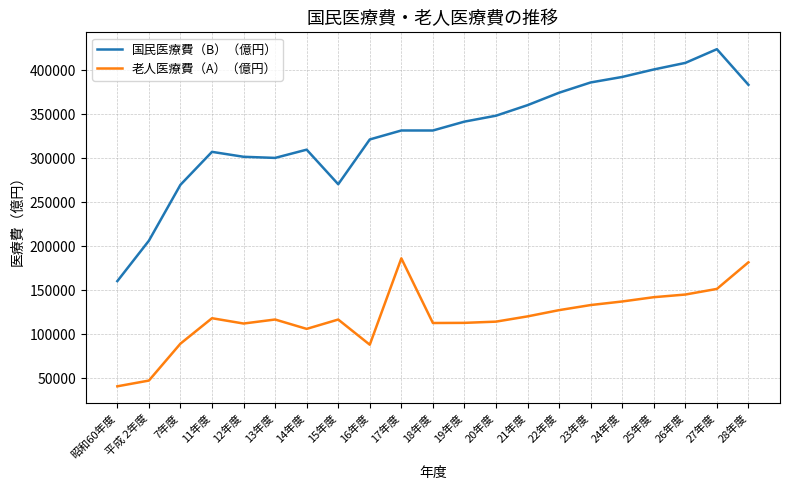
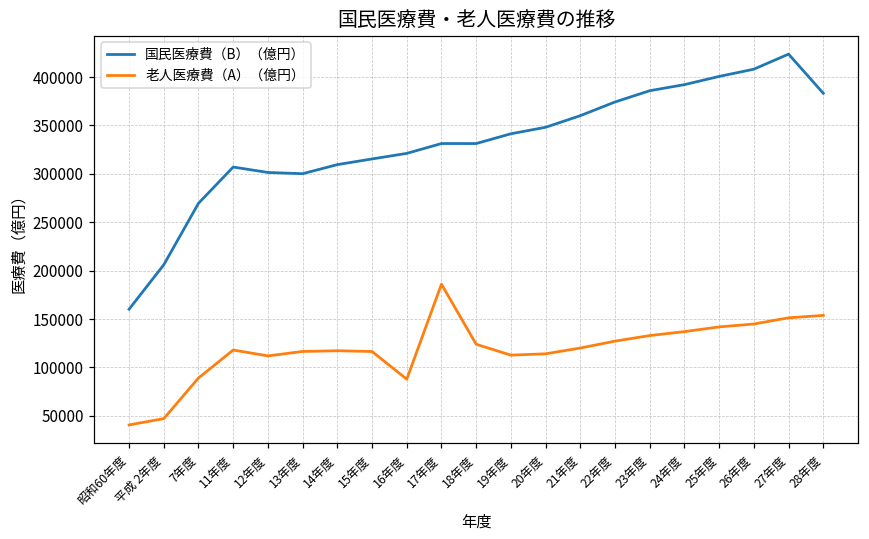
老人医療費（A）（億円）, 14年度: 110000 -> 120000
国民医療費（B）（億円）, 15年度: 270000 -> 320000
老人医療費（A）（億円）, 18年度: 110000 -> 120000
老人医療費（A）（億円）, 28年度: 180000 -> 150000
